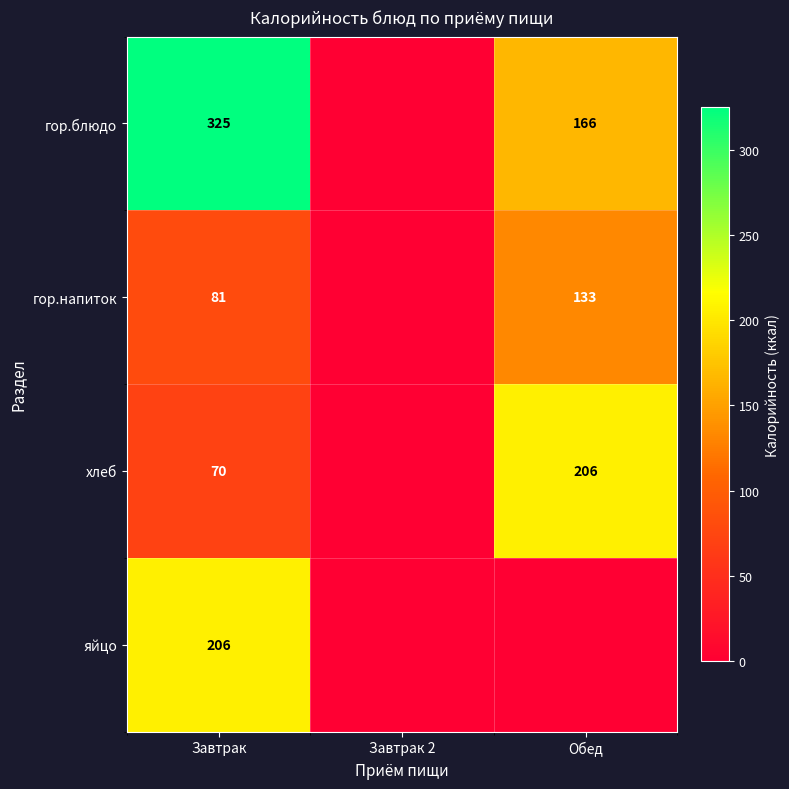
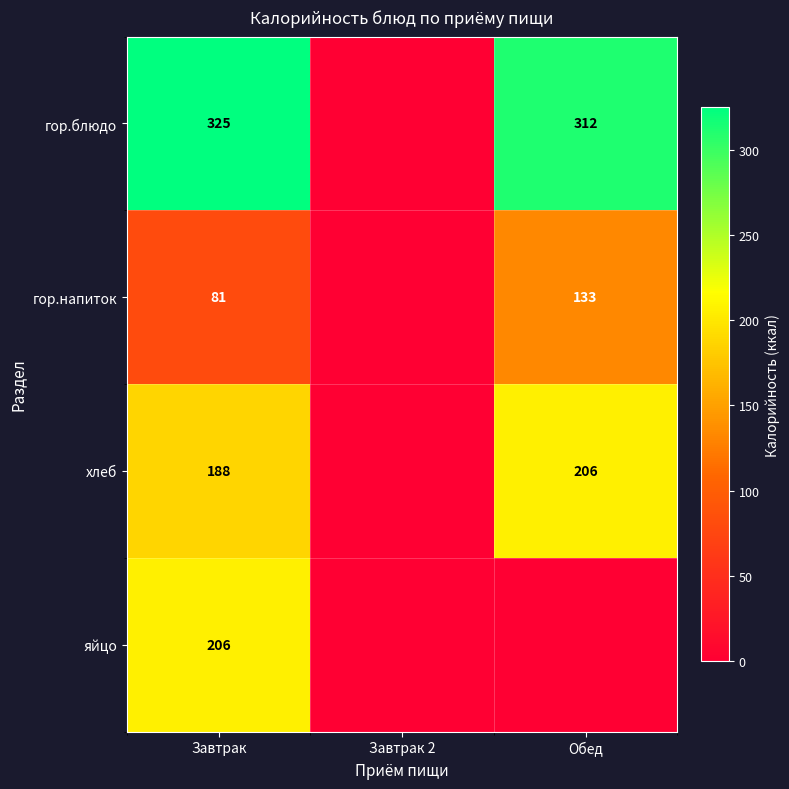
гор.блюдо, Обед: 166 -> 312
хлеб, Завтрак: 70 -> 188
